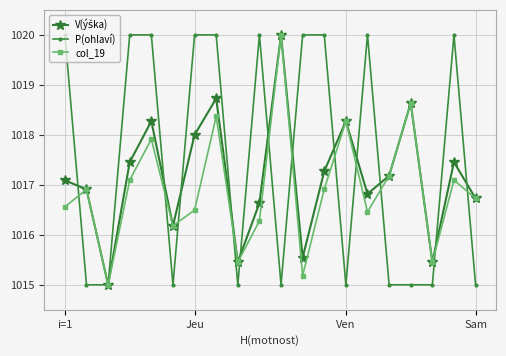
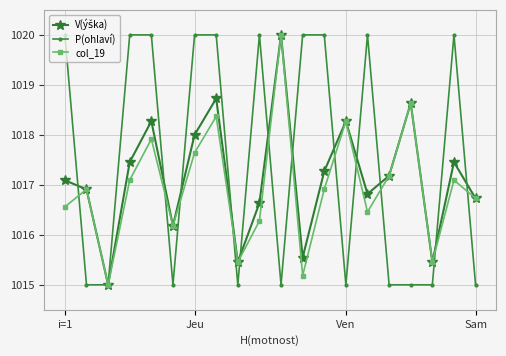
col_19, Jeu: 1016.5 -> 1017.6
